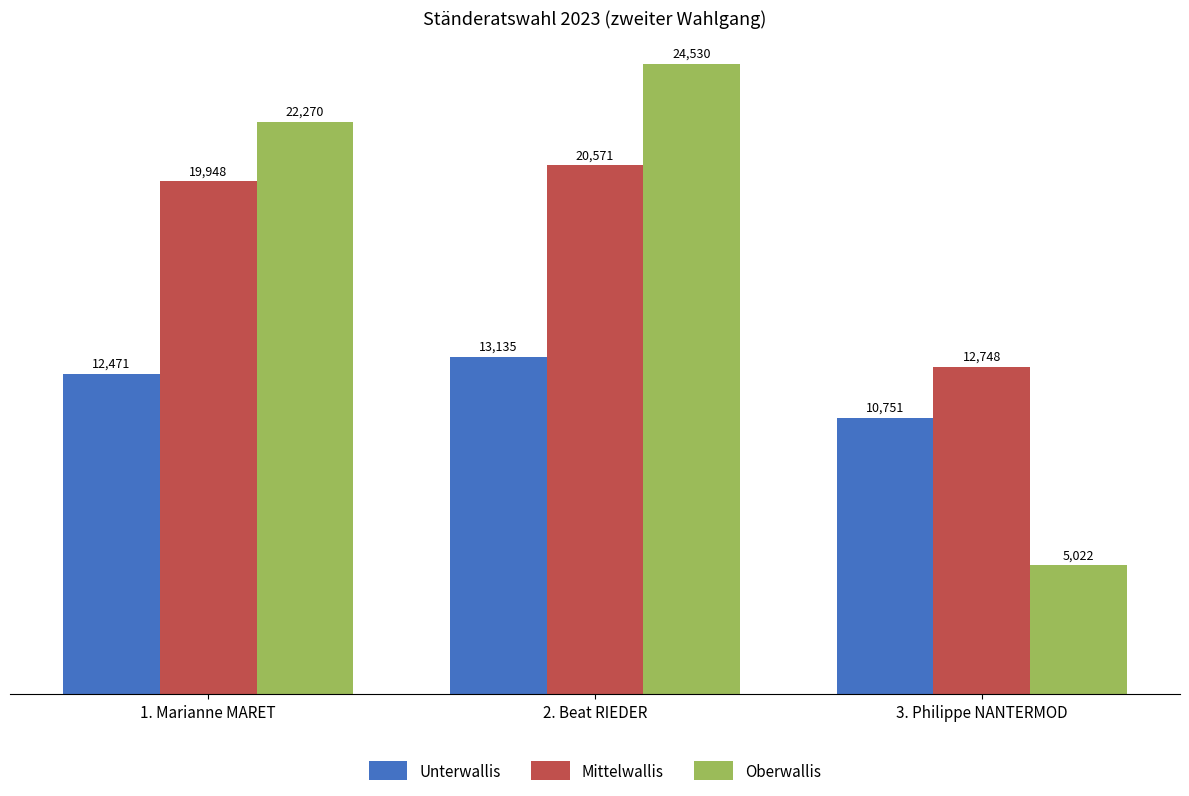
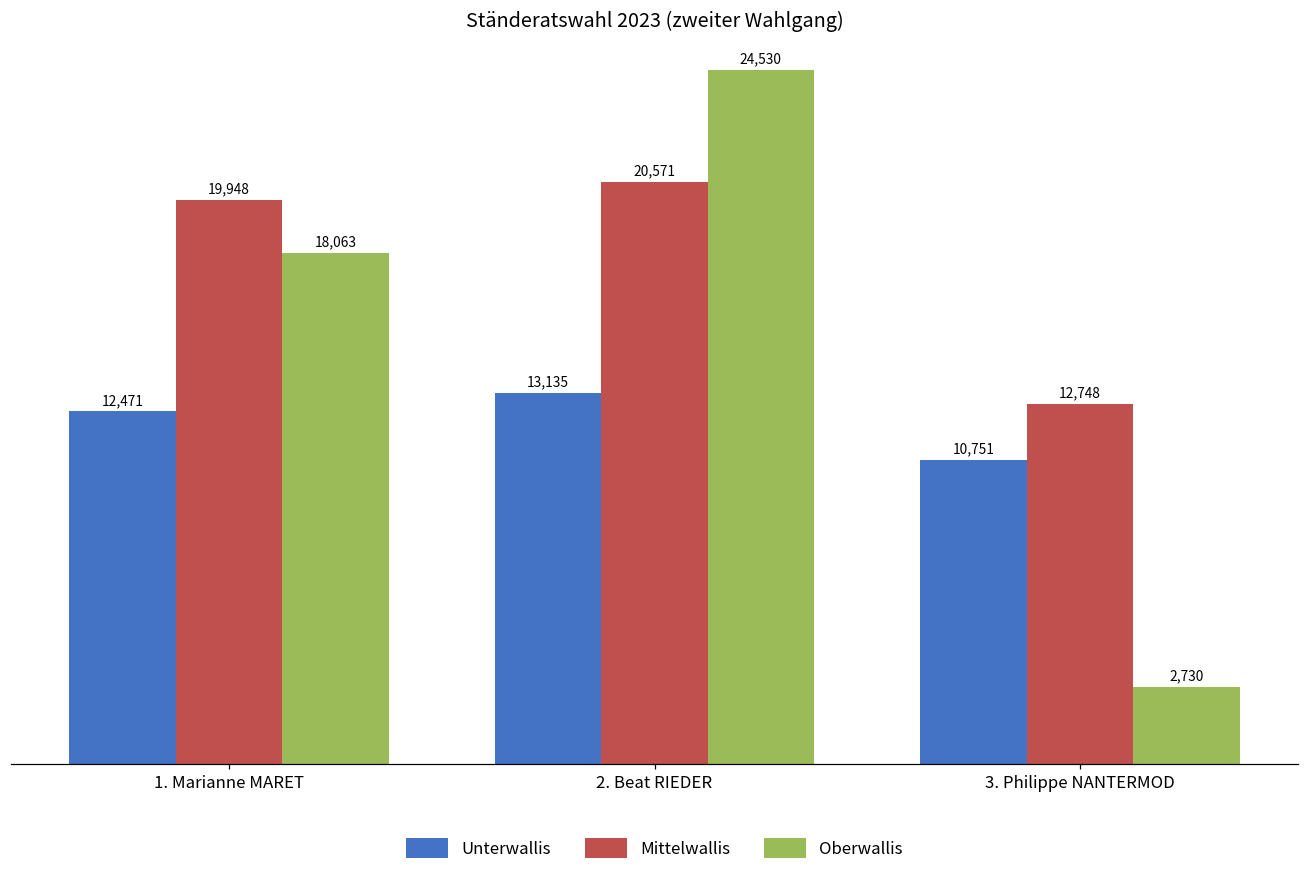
Oberwallis, 1. Marianne MARET: 22,270 -> 18,063
Oberwallis, 3. Philippe NANTERMOD: 5,022 -> 2,730
